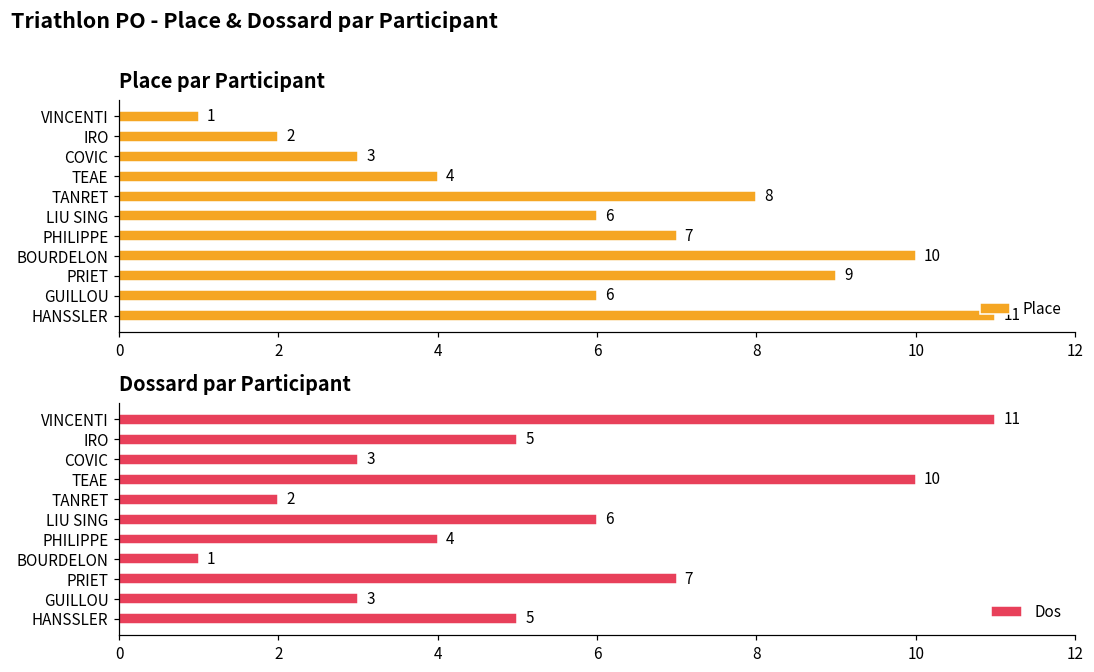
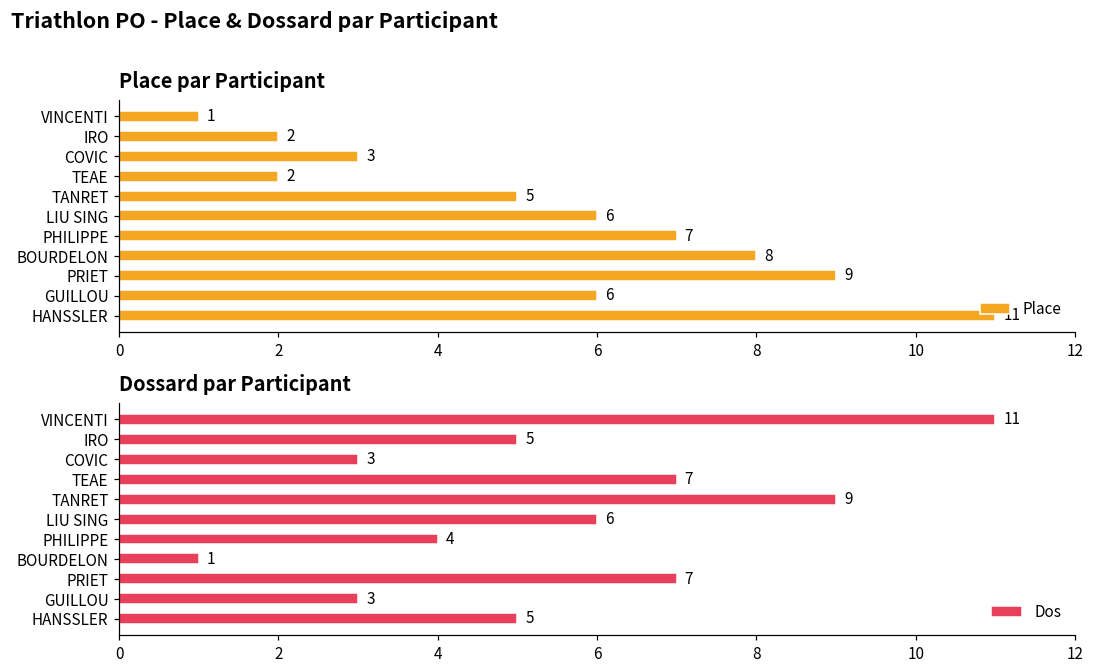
Place par Participant, TEAE: 4 -> 2
Place par Participant, TANRET: 8 -> 5
Place par Participant, BOURDELON: 10 -> 8
Dossard par Participant, TEAE: 10 -> 7
Dossard par Participant, TANRET: 2 -> 9
